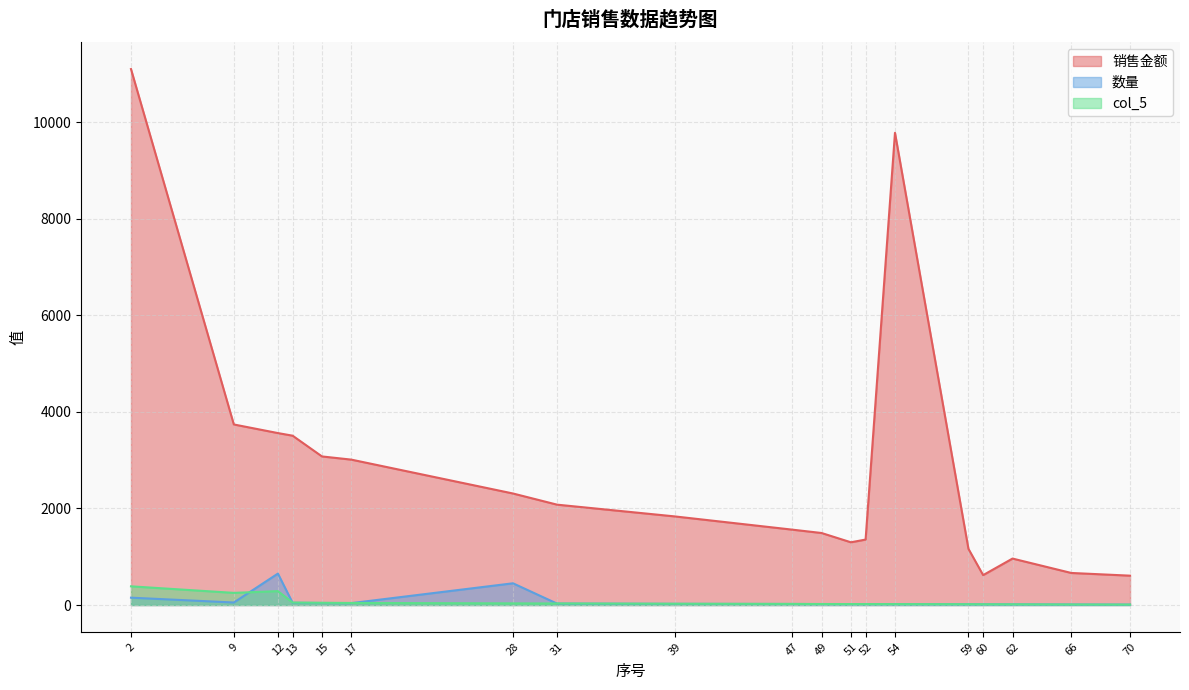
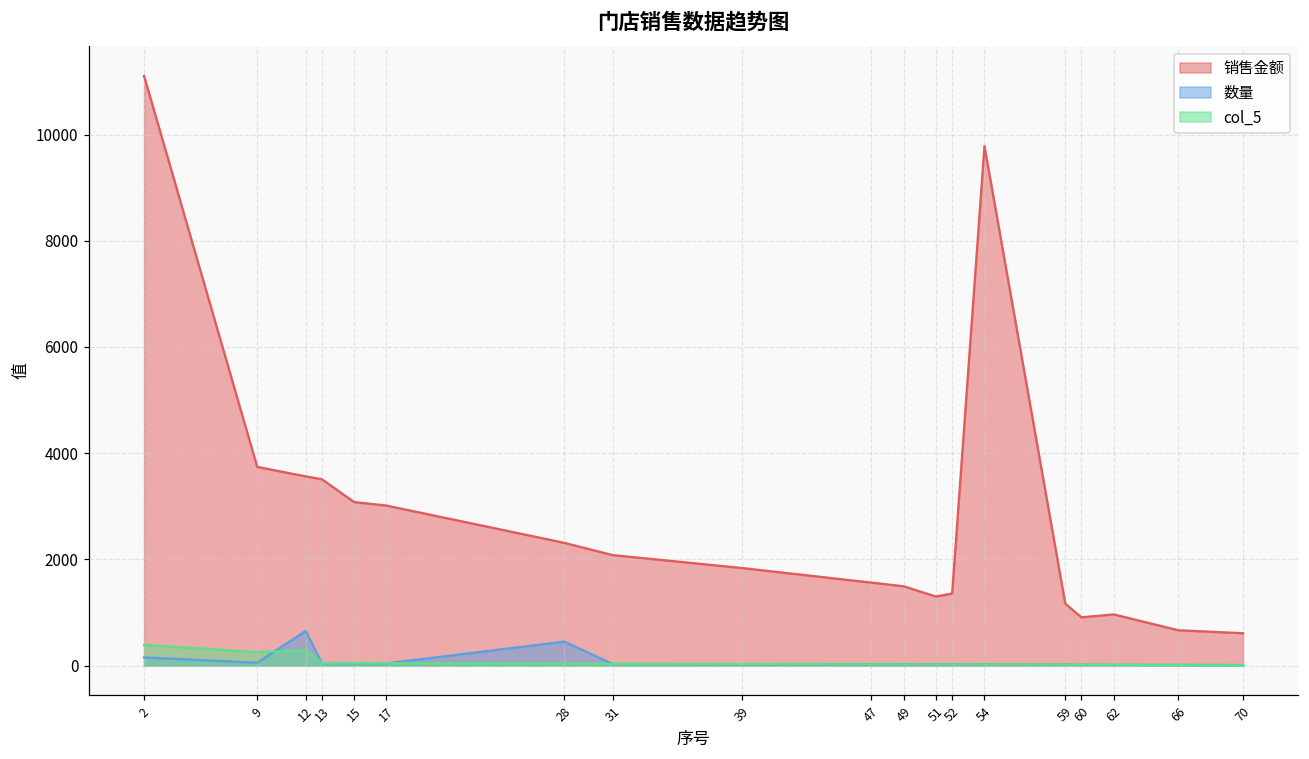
销售金额, 60: 600 -> 900
